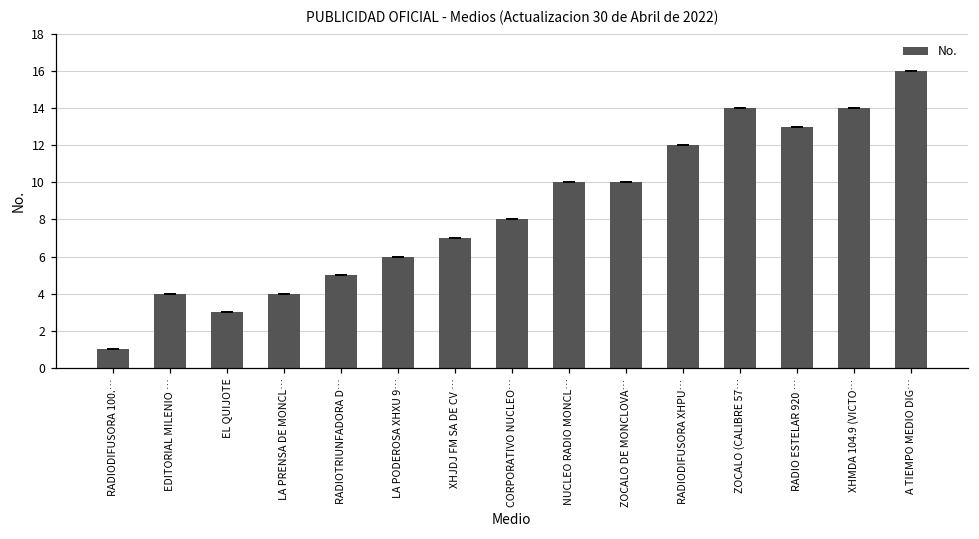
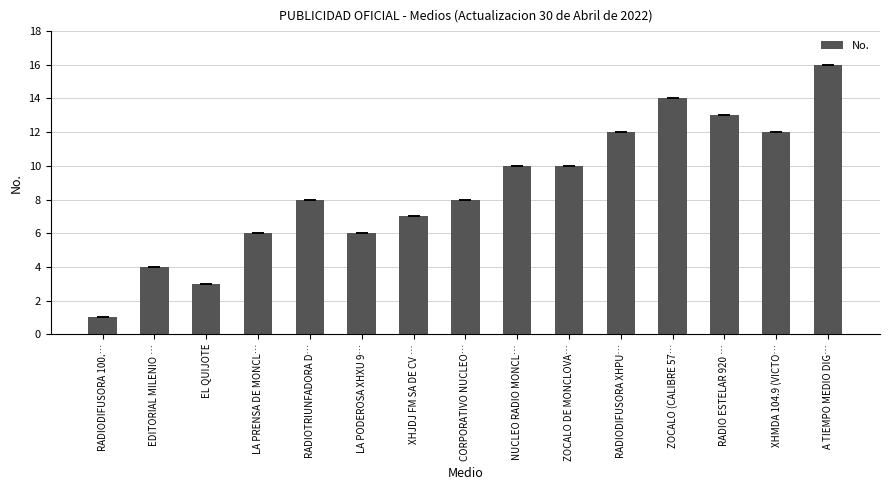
No., LA PRENSA DE MONCL…: 4 -> 6
No., RADIOTRIUNFADORA D…: 5 -> 8
No., XHMDA 104.9 (VICTO…: 14 -> 12
